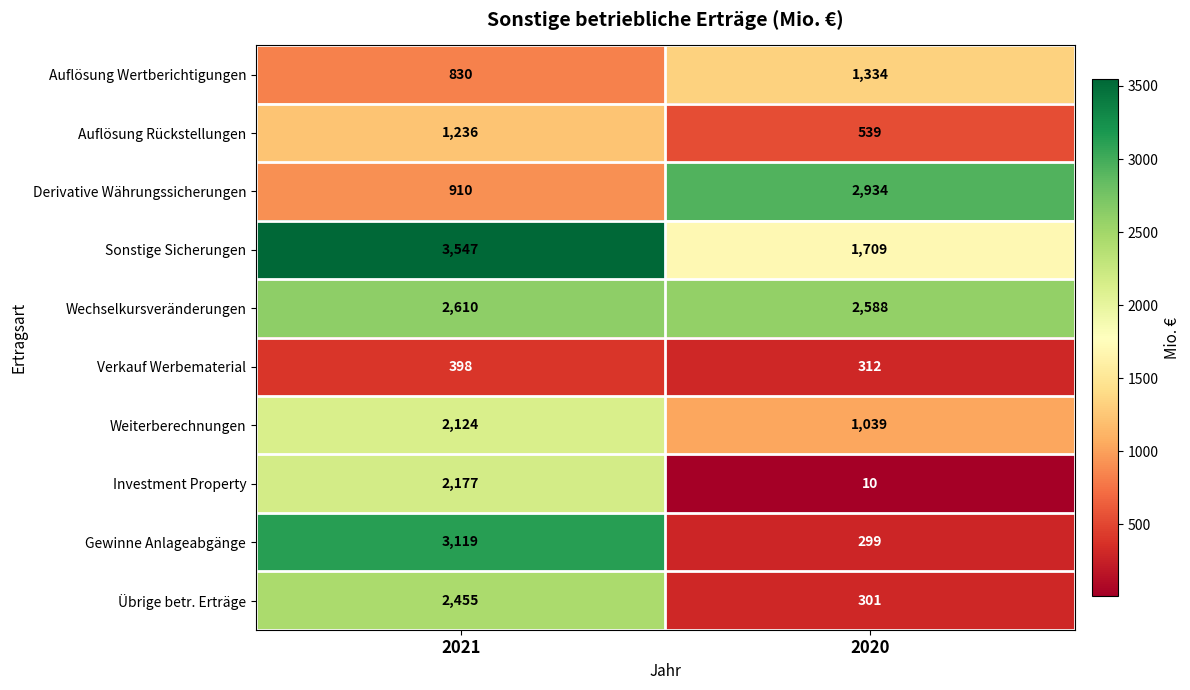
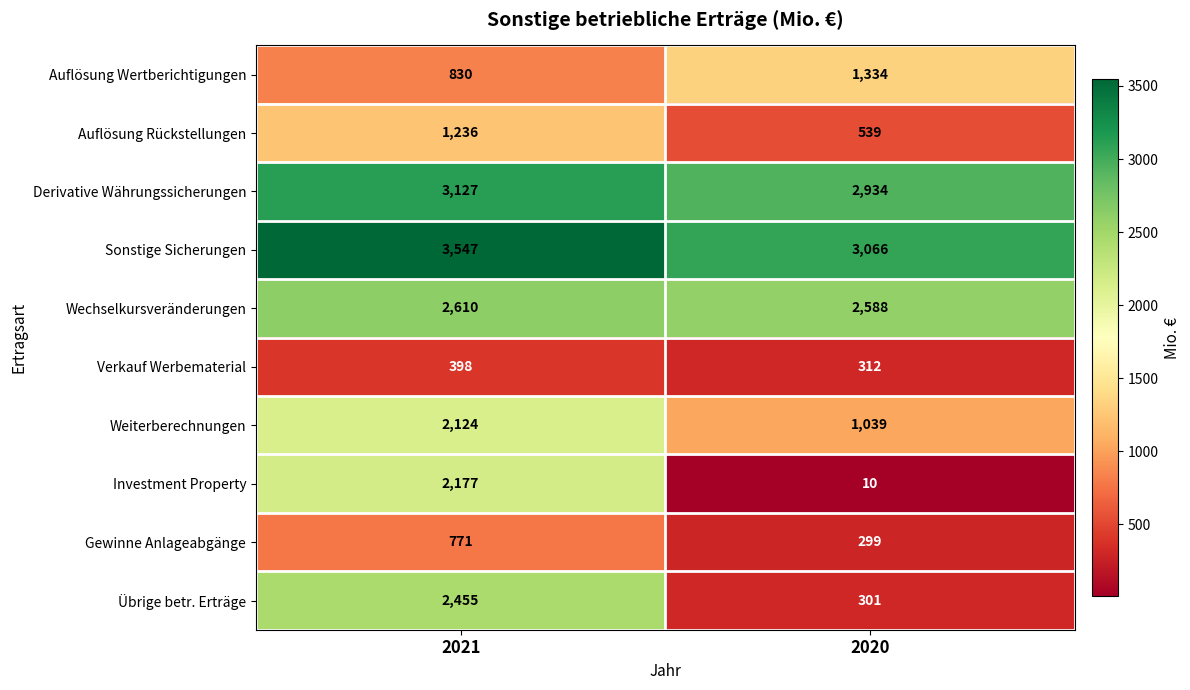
Derivative Währungssicherungen, 2021: 910 -> 3,127
Sonstige Sicherungen, 2020: 1,709 -> 3,066
Gewinne Anlageabgänge, 2021: 3,119 -> 771
